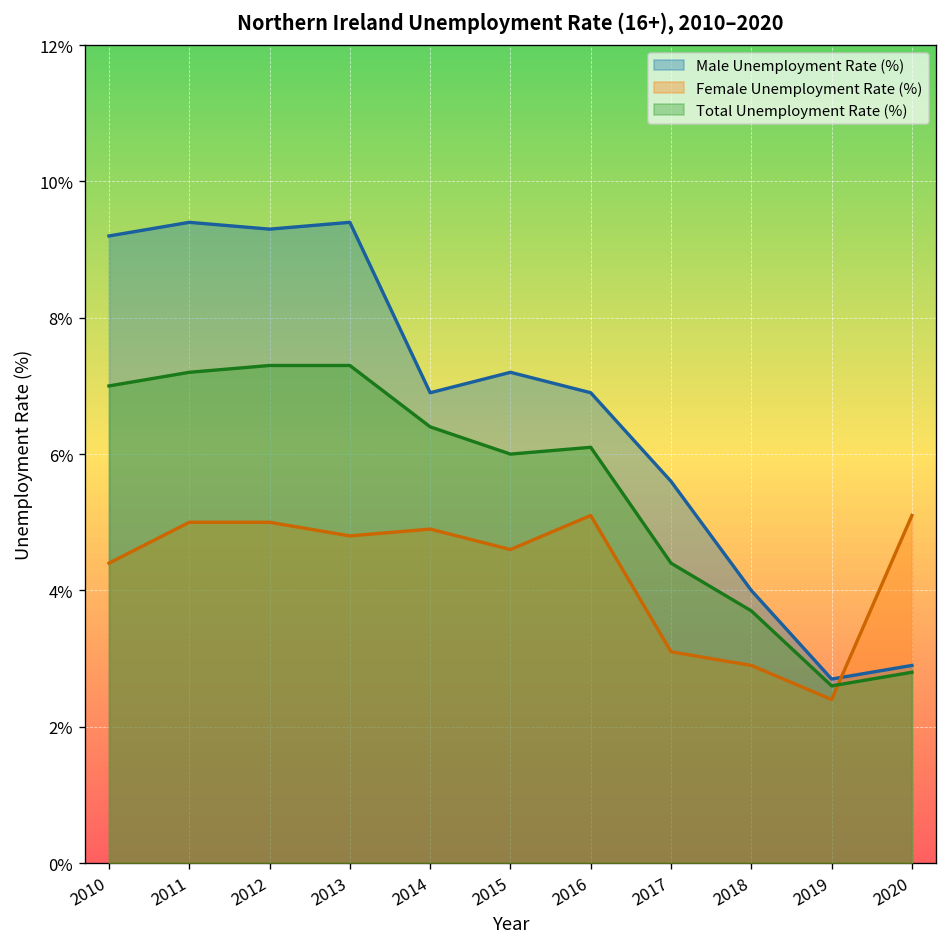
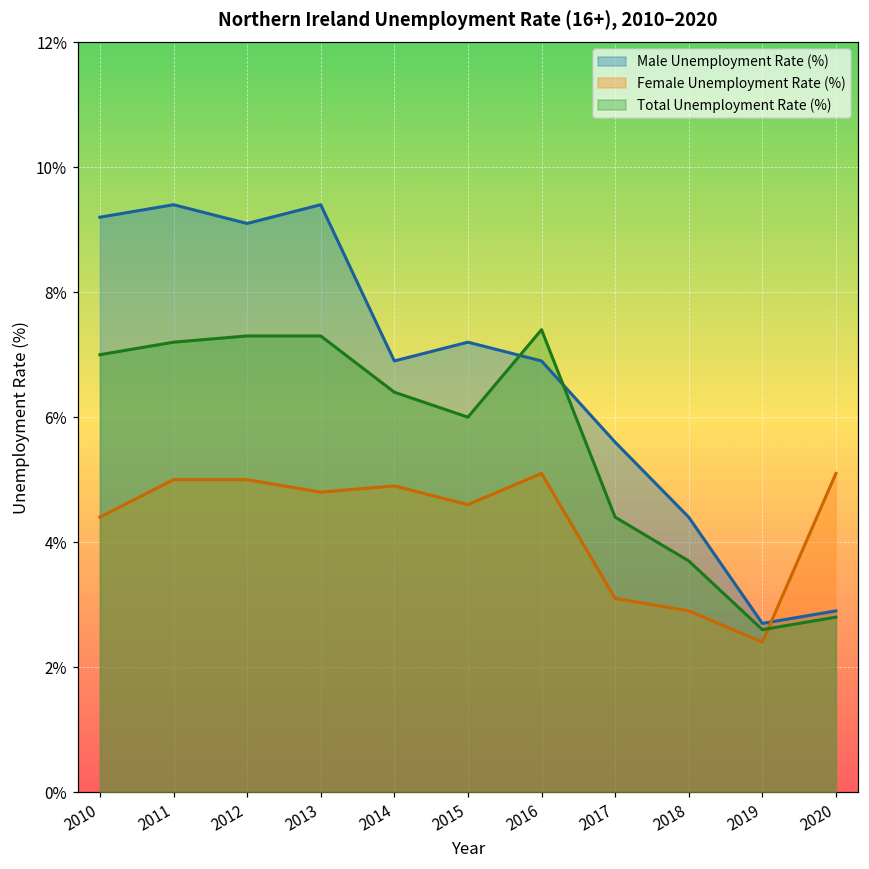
Male Unemployment Rate (%), 2012: 9.3% -> 9.1%
Total Unemployment Rate (%), 2016: 6.1% -> 7.4%
Male Unemployment Rate (%), 2018: 4.0% -> 4.4%
